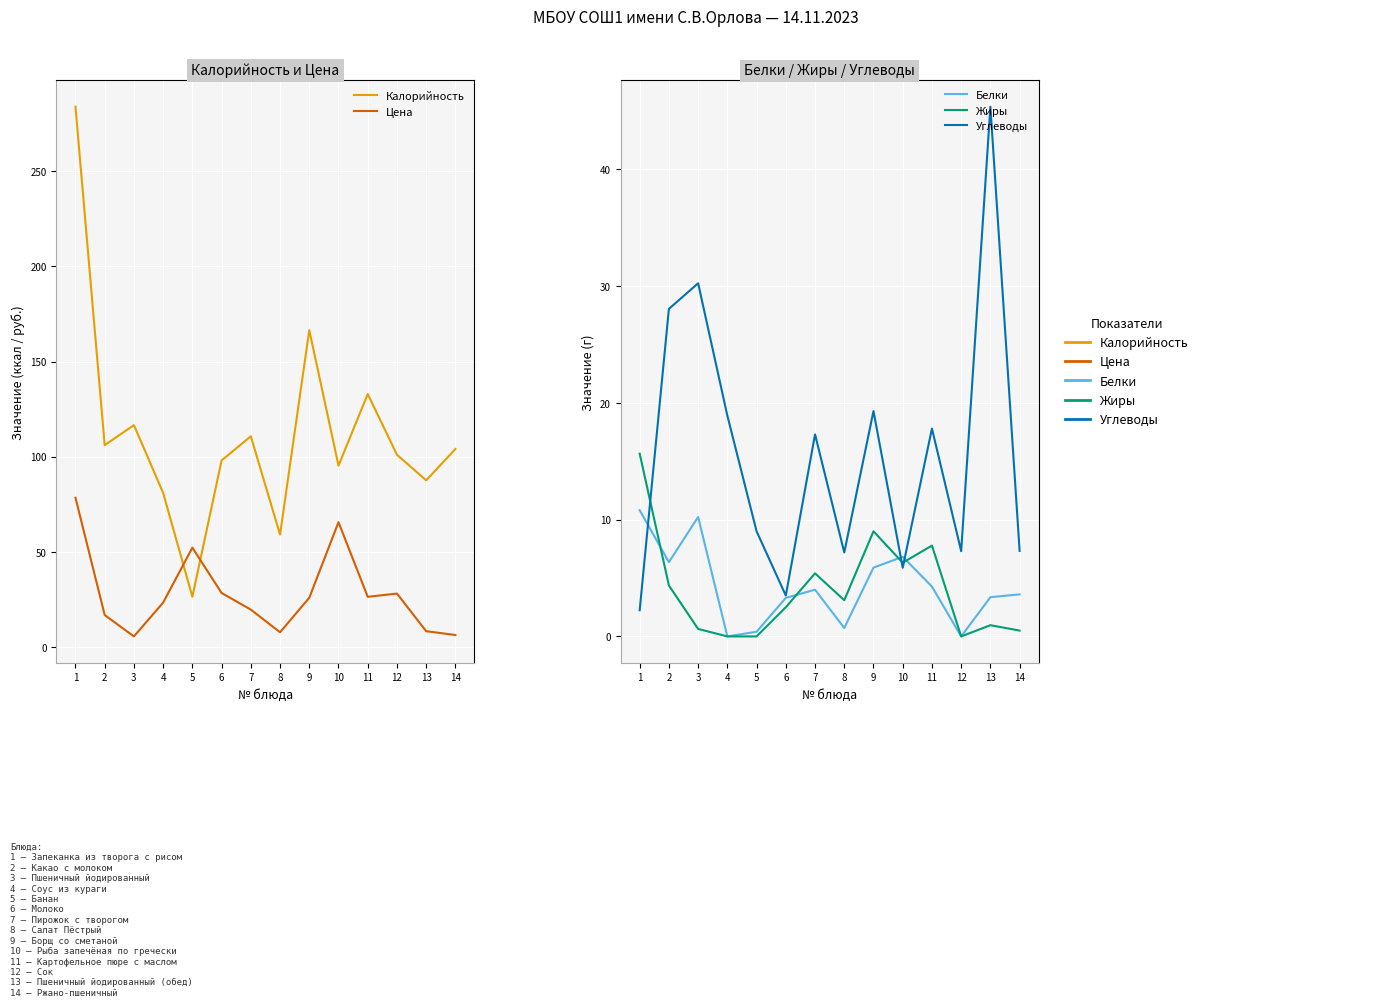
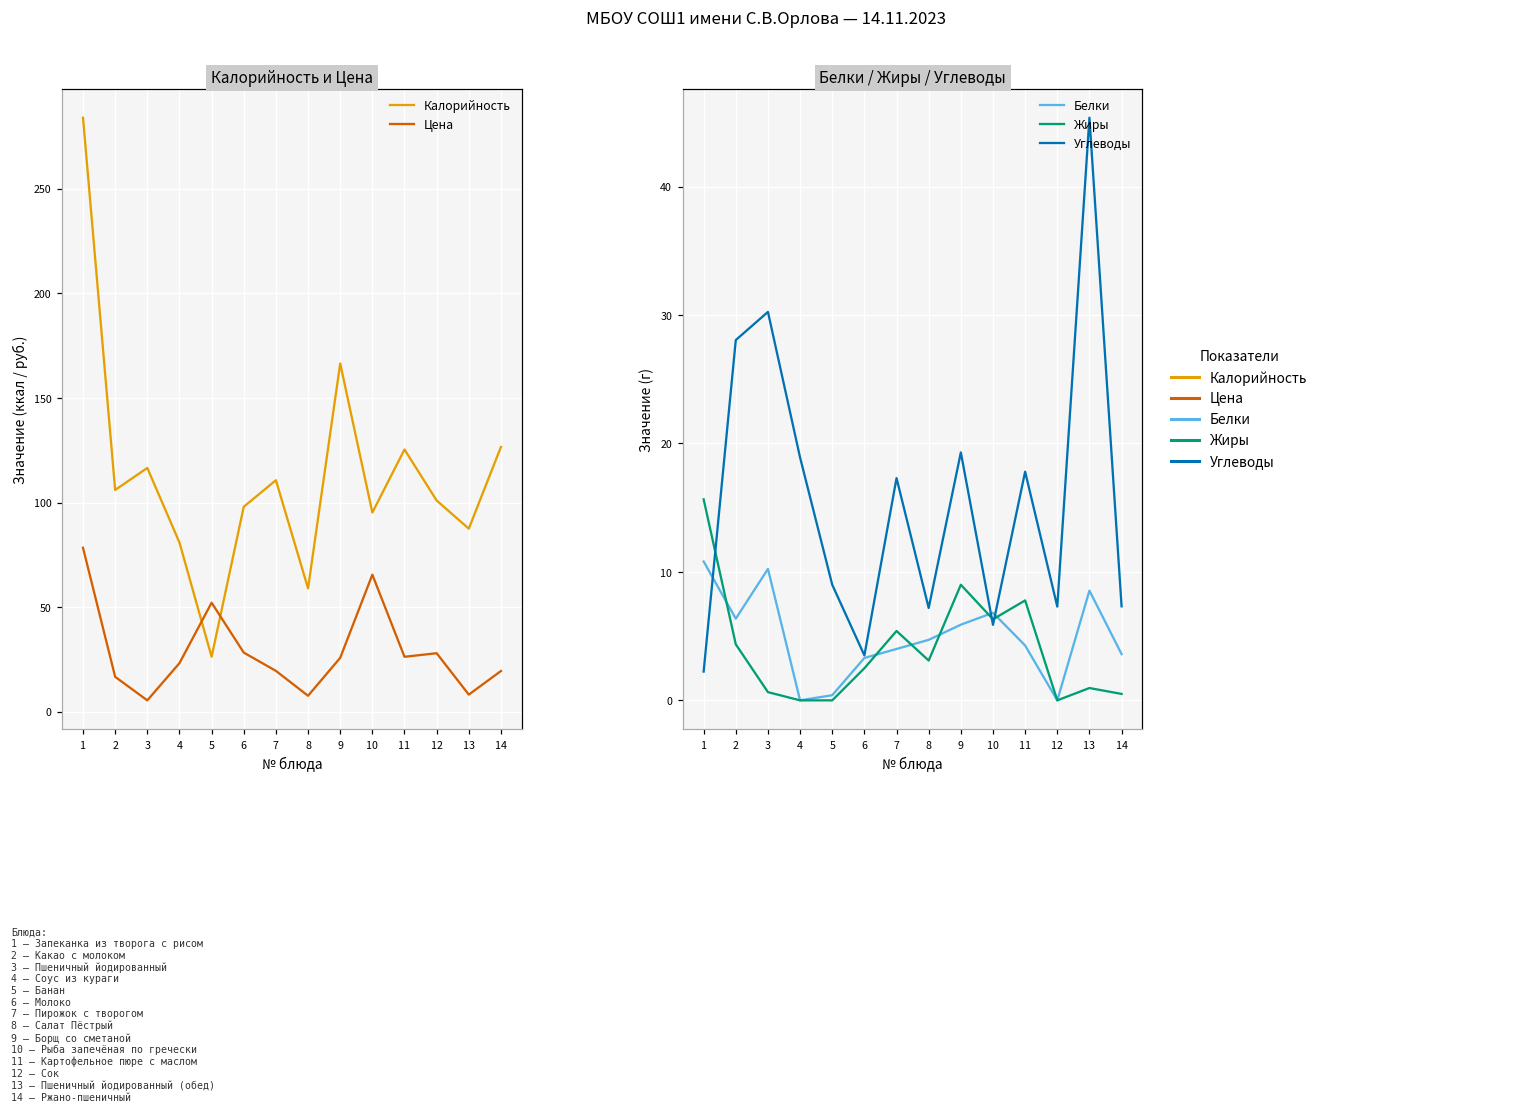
Калорийность и Цена, Калорийность, 11: 133 -> 125
Калорийность и Цена, Калорийность, 14: 104 -> 127
Калорийность и Цена, Цена, 14: 6 -> 20
Белки / Жиры / Углеводы, Белки, 8: 0.7 -> 4.7
Белки / Жиры / Углеводы, Белки, 13: 3.4 -> 8.5
